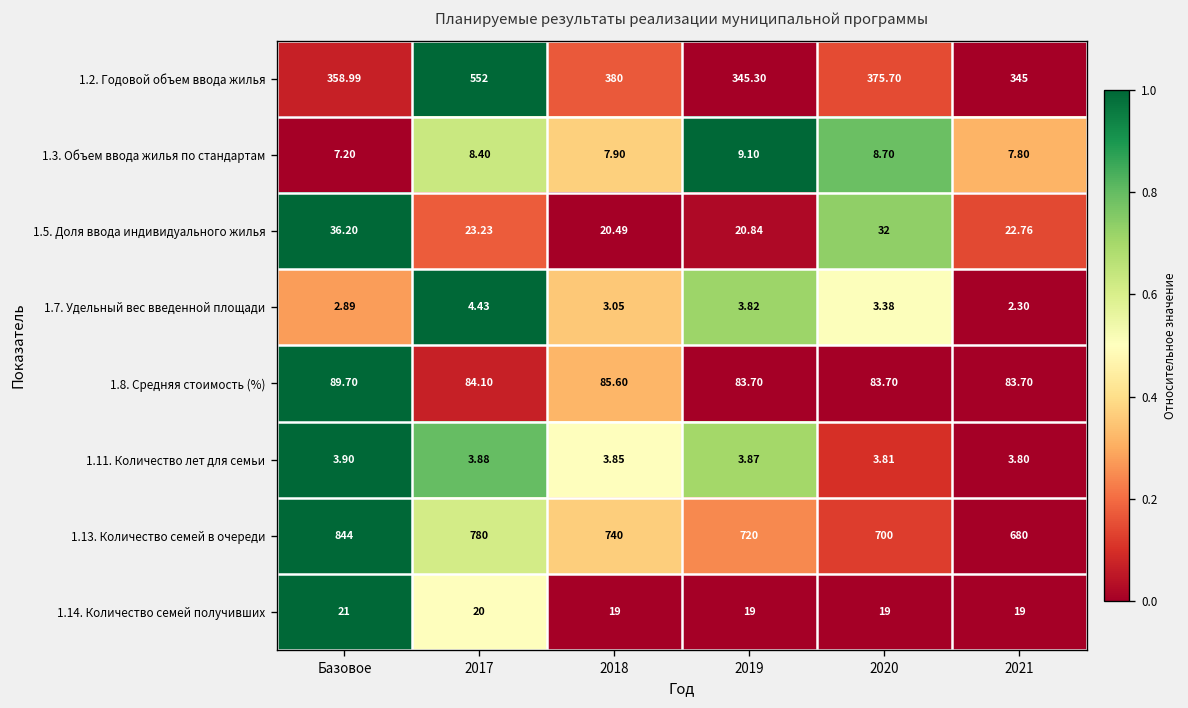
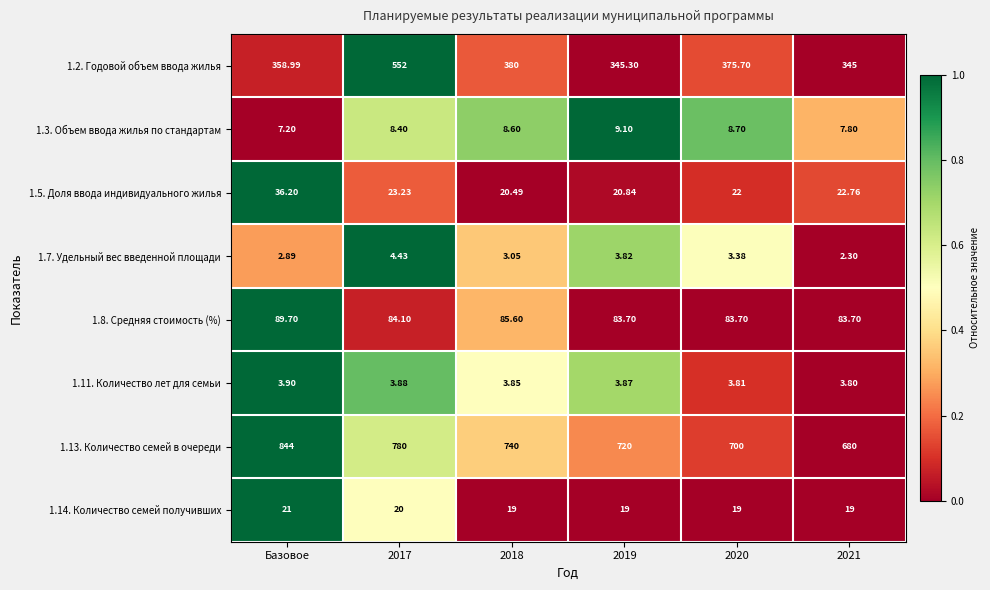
1.3. Объем ввода жилья по стандартам, 2018: 7.90 -> 8.60
1.5. Доля ввода индивидуального жилья, 2020: 32 -> 22
